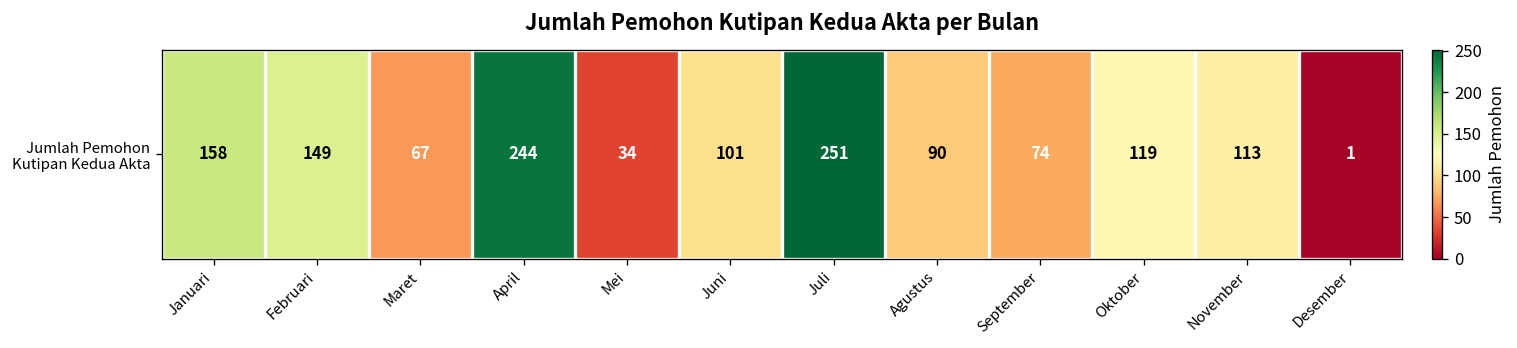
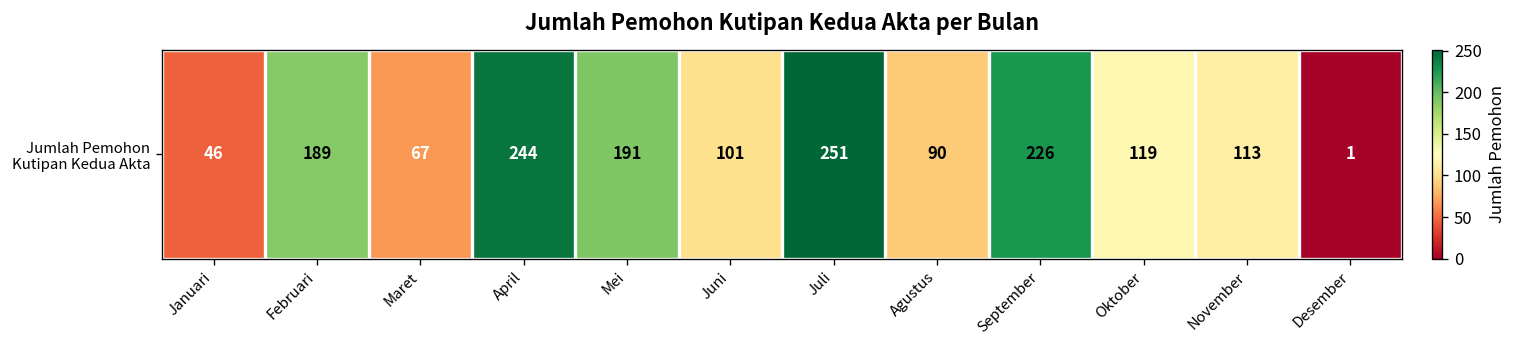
Jumlah Pemohon Kutipan Kedua Akta, Januari: 158 -> 46
Jumlah Pemohon Kutipan Kedua Akta, Februari: 149 -> 189
Jumlah Pemohon Kutipan Kedua Akta, Mei: 34 -> 191
Jumlah Pemohon Kutipan Kedua Akta, September: 74 -> 226
